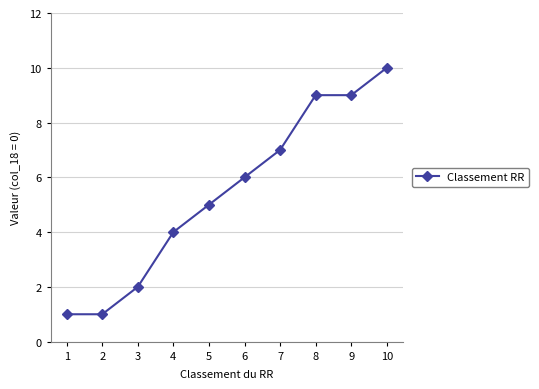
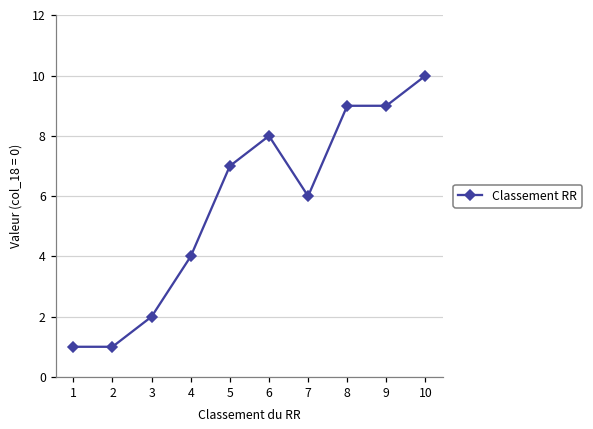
5: 5 -> 7
6: 6 -> 8
7: 7 -> 6
